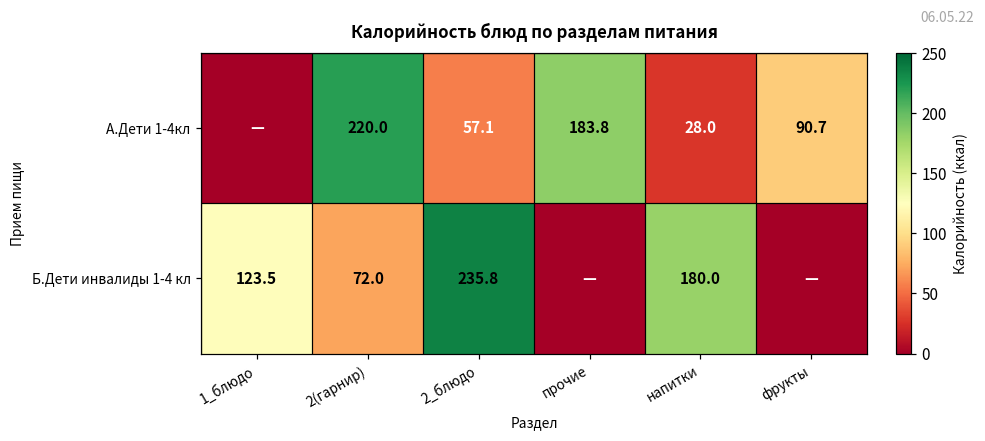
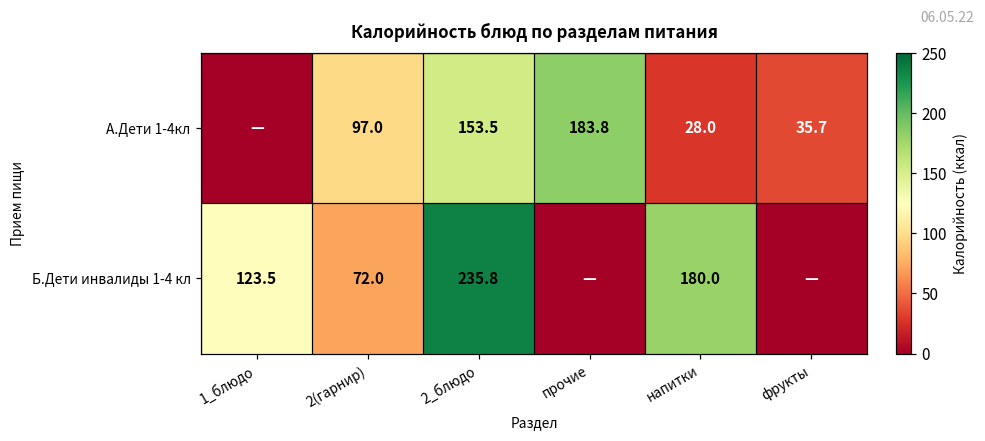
А.Дети 1-4кл, 2(гарнир): 220.0 -> 97.0
А.Дети 1-4кл, 2_блюдо: 57.1 -> 153.5
А.Дети 1-4кл, фрукты: 90.7 -> 35.7
